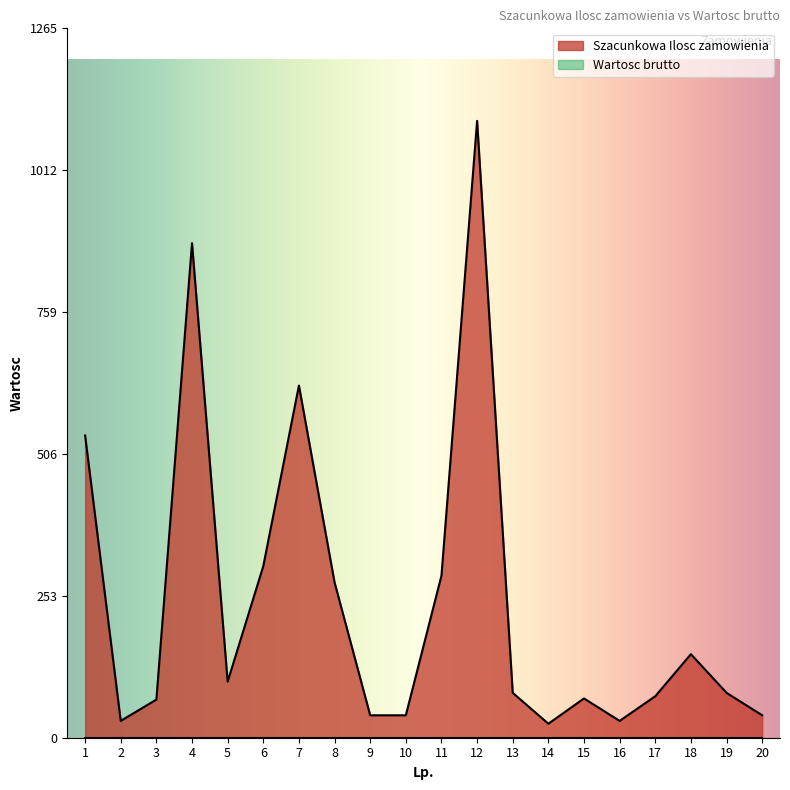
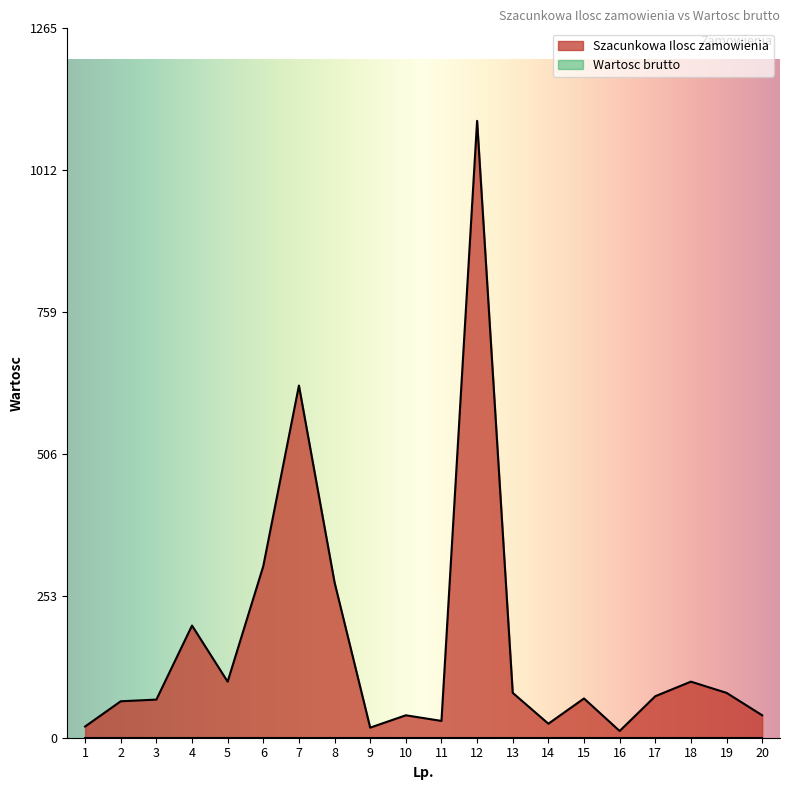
Szacunkowa Ilosc zamowienia, 1: 540 -> 20
Szacunkowa Ilosc zamowienia, 2: 30 -> 70
Szacunkowa Ilosc zamowienia, 4: 880 -> 200
Szacunkowa Ilosc zamowienia, 9: 40 -> 20
Szacunkowa Ilosc zamowienia, 11: 290 -> 30
Szacunkowa Ilosc zamowienia, 16: 30 -> 10
Szacunkowa Ilosc zamowienia, 18: 150 -> 100
